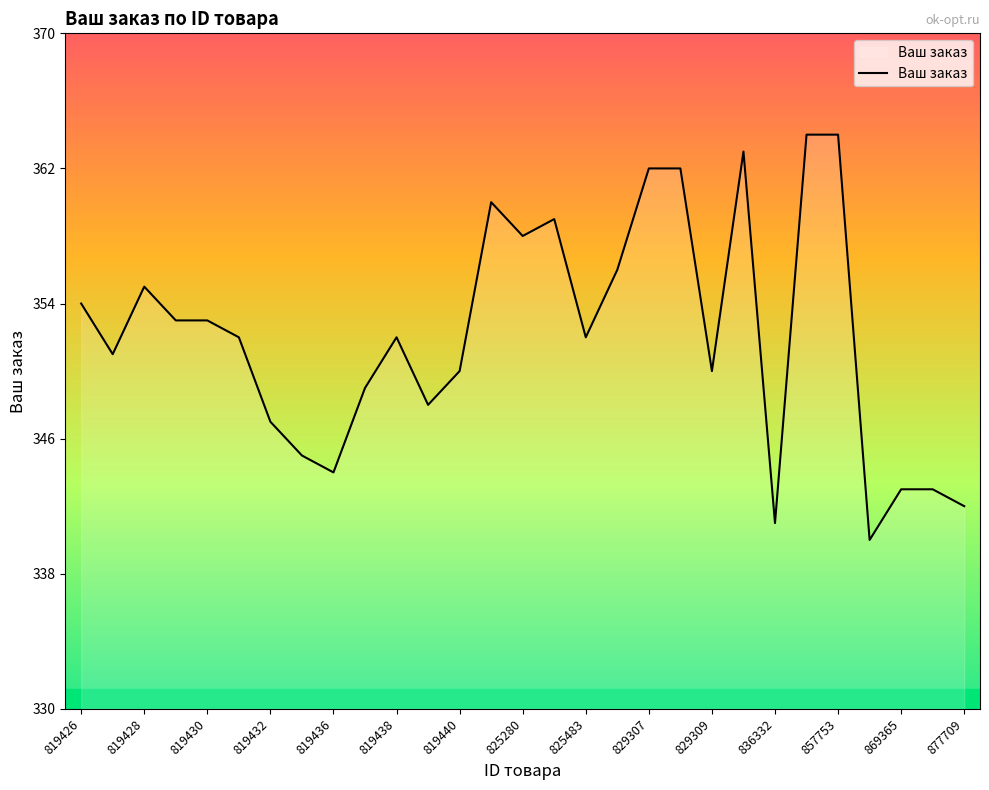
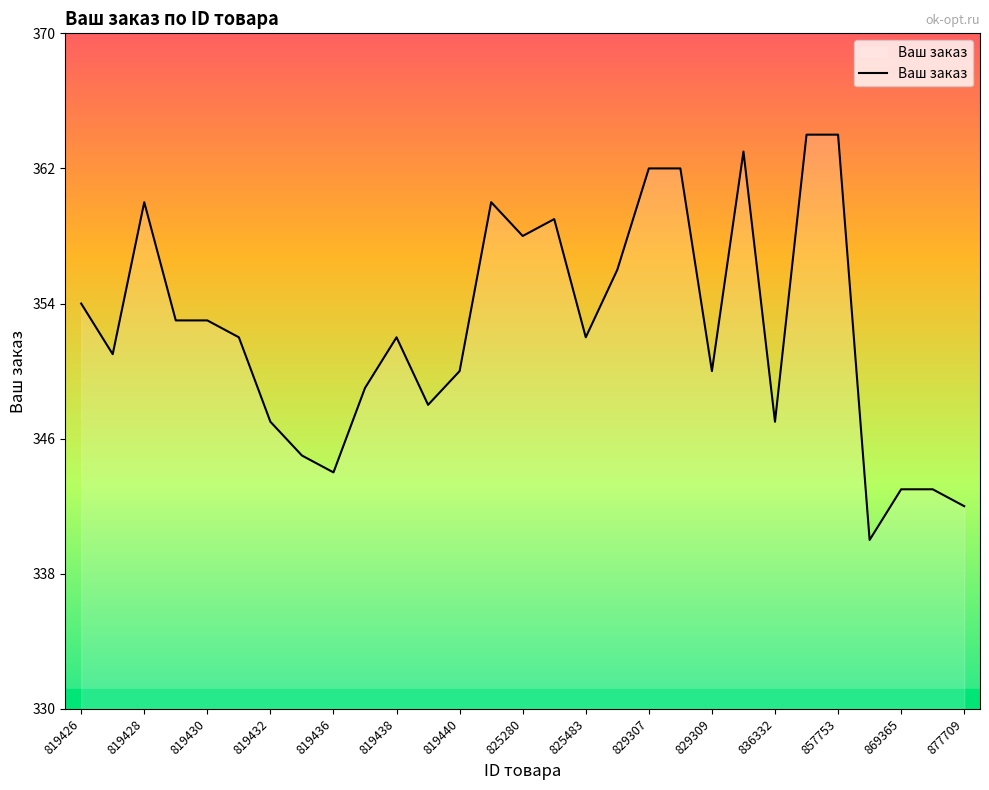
819428: 355 -> 360
836332: 341 -> 347
